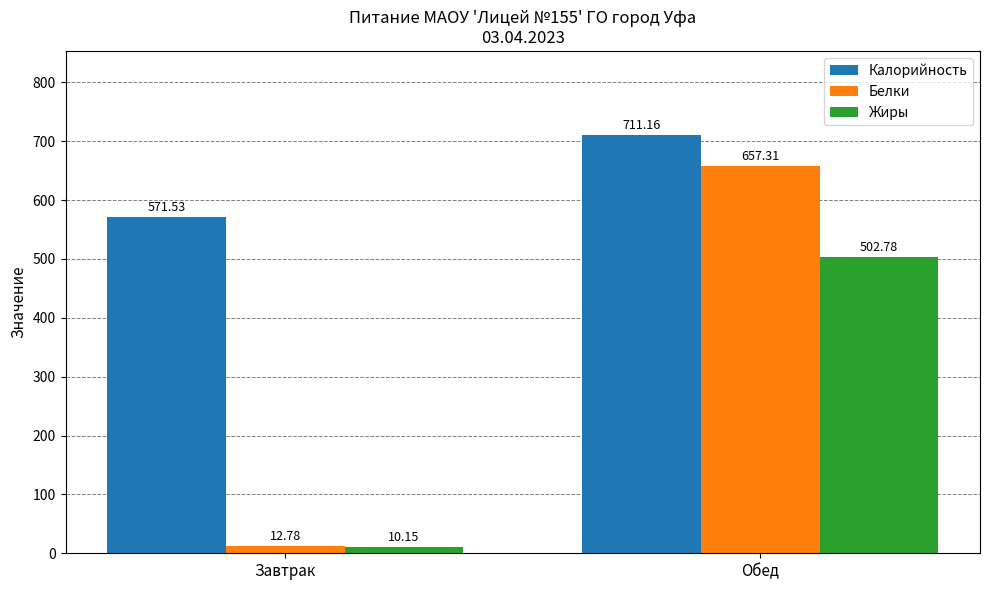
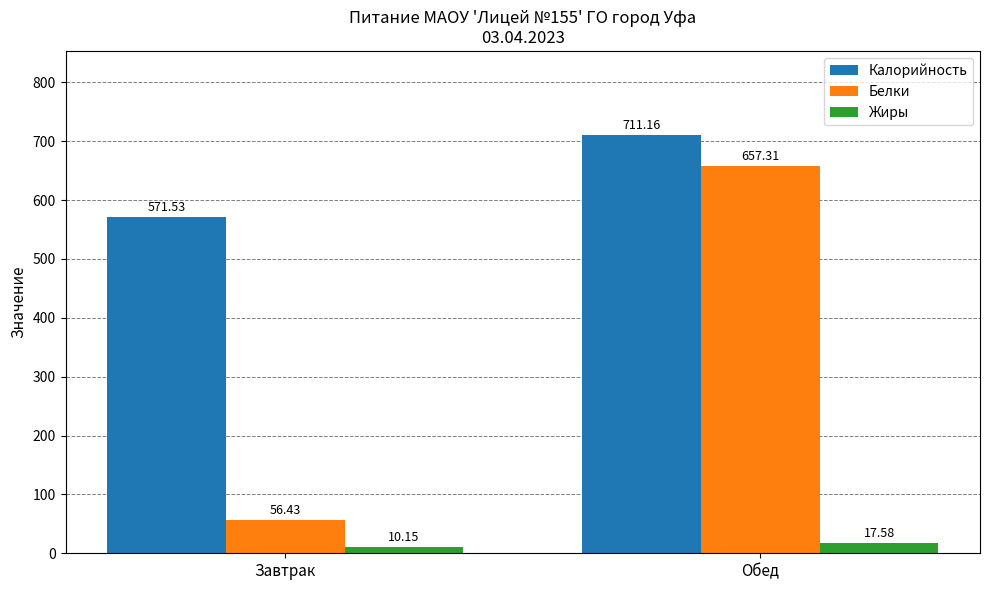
Белки, Завтрак: 12.78 -> 56.43
Жиры, Обед: 502.78 -> 17.58
